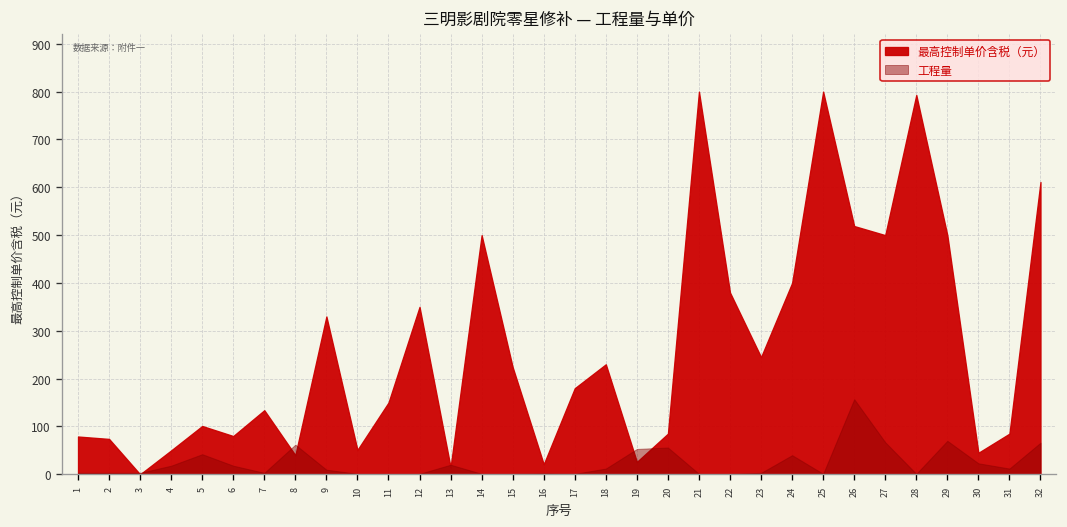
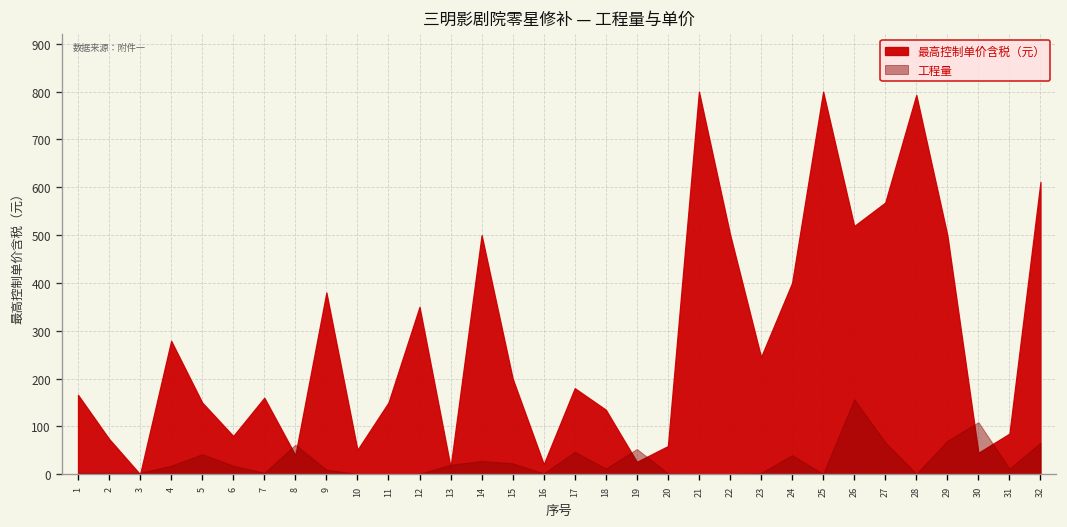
最高控制单价含税（元）, 1: 80 -> 170
最高控制单价含税（元）, 4: 50 -> 280
最高控制单价含税（元）, 5: 100 -> 150
最高控制单价含税（元）, 7: 130 -> 160
最高控制单价含税（元）, 9: 330 -> 380
工程量, 14: 0 -> 30
最高控制单价含税（元）, 15: 220 -> 200
工程量, 15: 0 -> 20
工程量, 17: 0 -> 50
最高控制单价含税（元）, 18: 230 -> 140
最高控制单价含税（元）, 20: 90 -> 60
工程量, 20: 60 -> 0
最高控制单价含税（元）, 22: 380 -> 500
最高控制单价含税（元）, 27: 500 -> 570
工程量, 30: 20 -> 110
